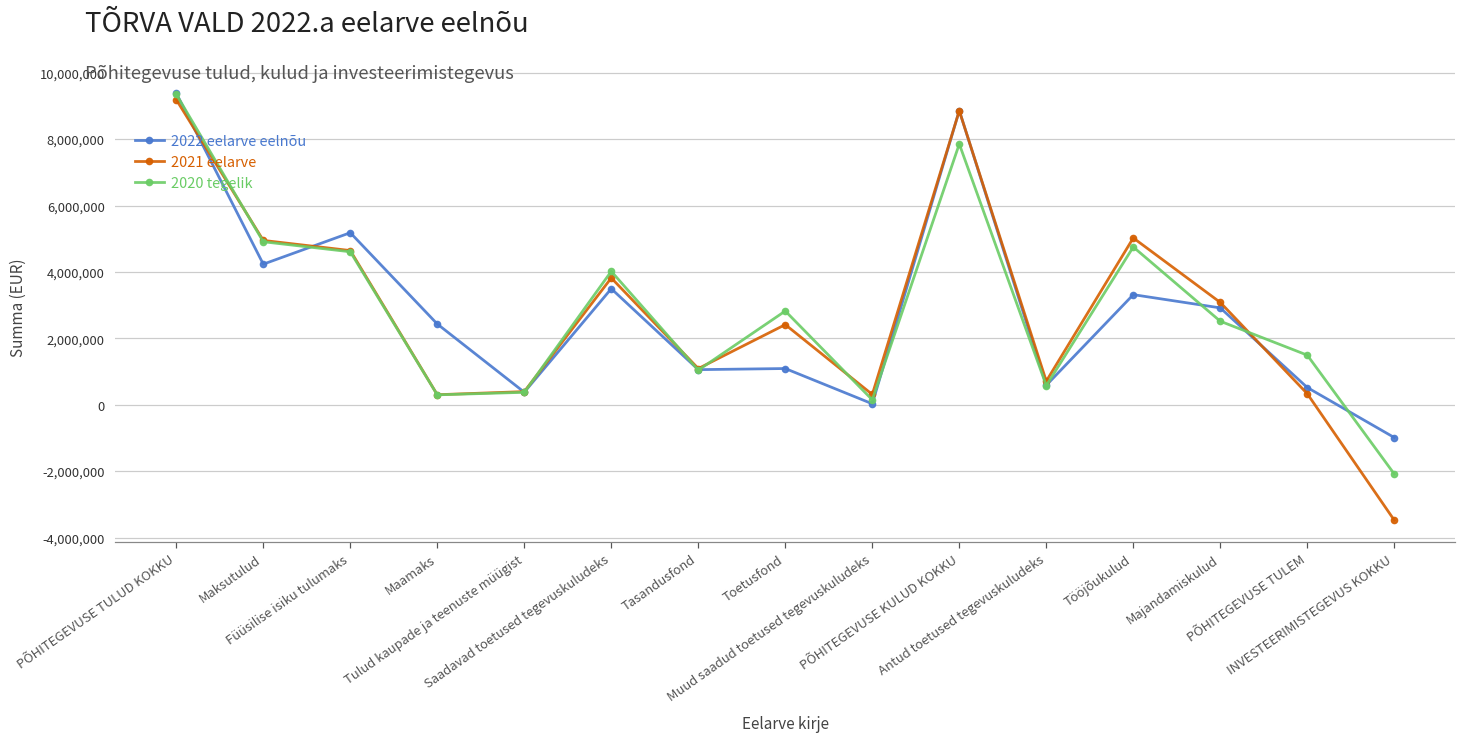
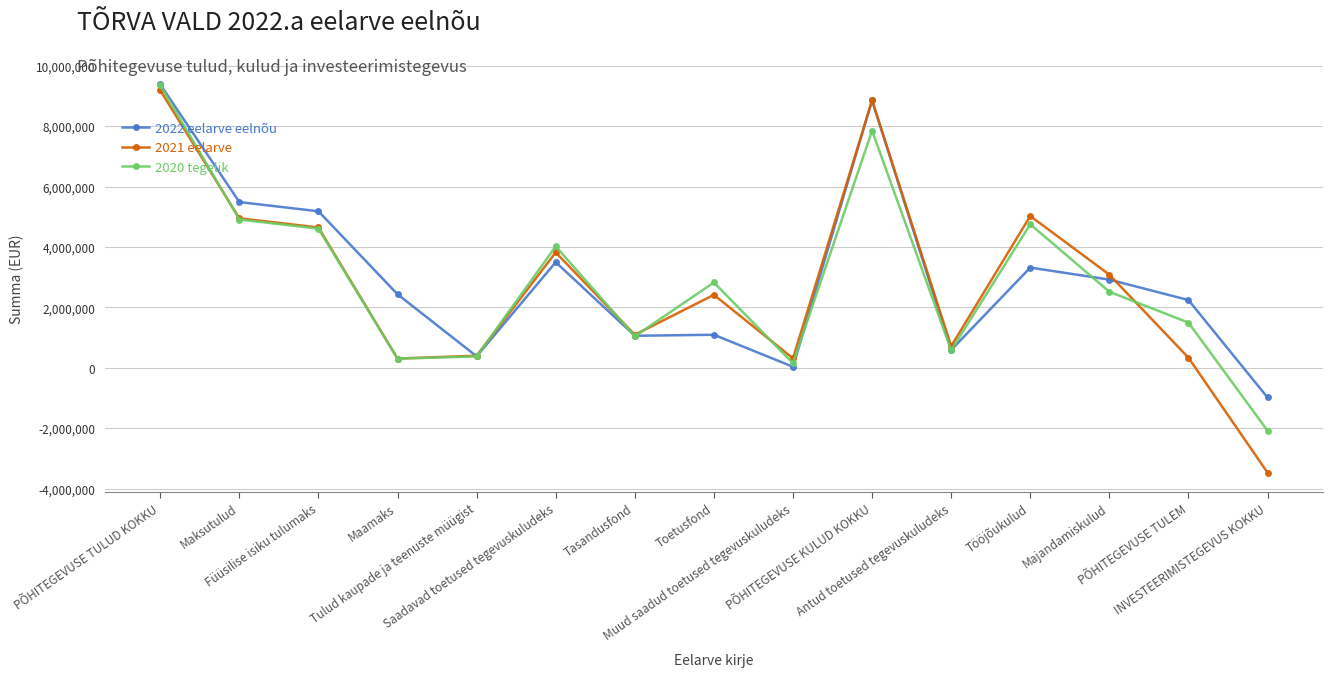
2022 eelarve eelnõu, Maksutulud: 4,200,000 -> 5,500,000
2022 eelarve eelnõu, PÕHITEGEVUSE TULEM: 500,000 -> 2,200,000
